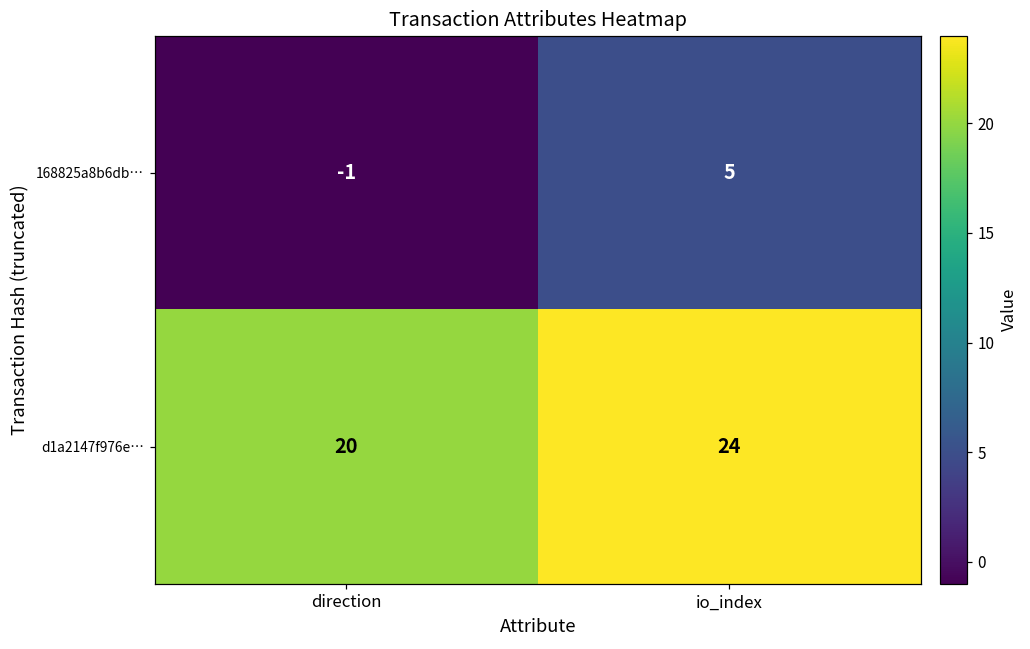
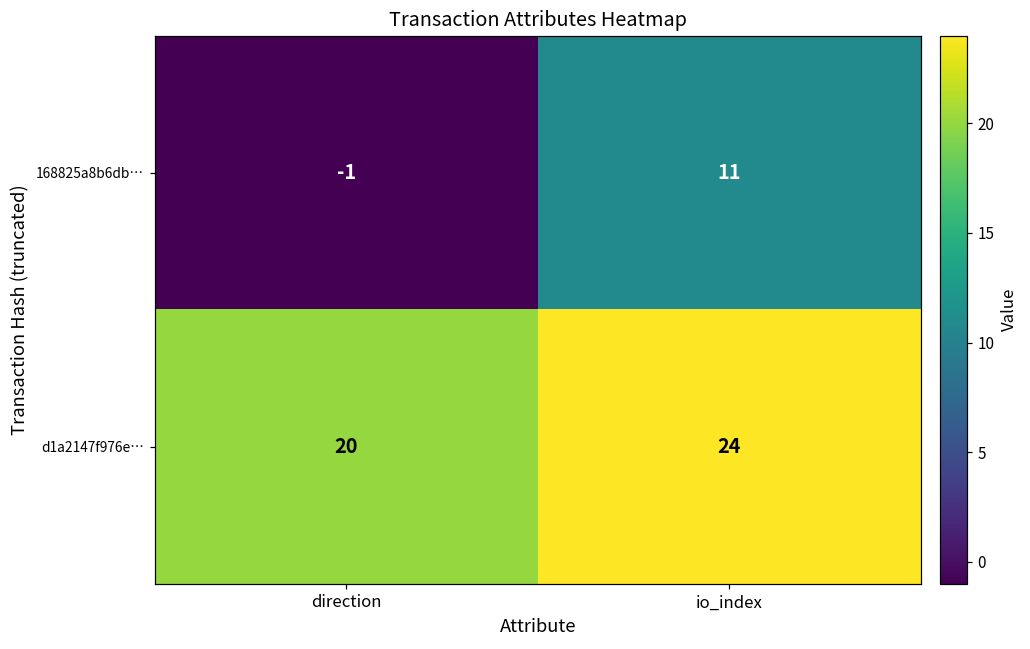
168825a8b6db…, io_index: 5 -> 11
